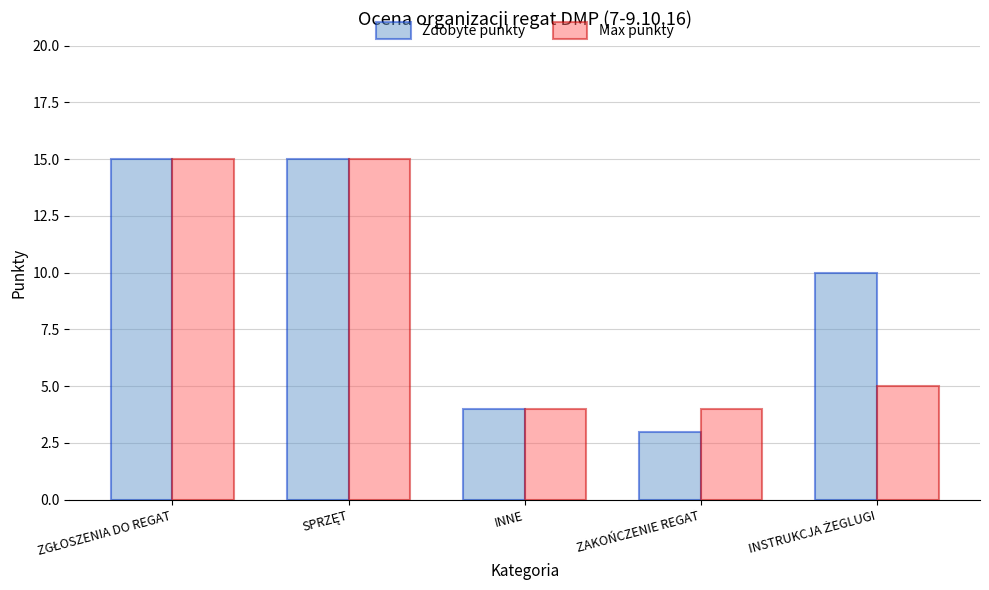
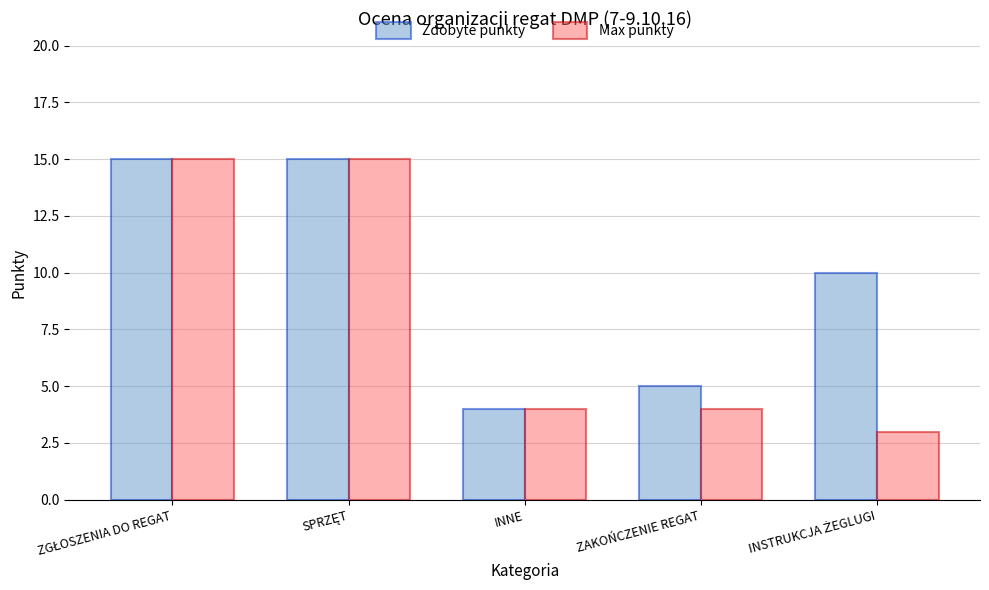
Zdobyte punkty, ZAKOŃCZENIE REGAT: 3 -> 5
Max punkty, INSTRUKCJA ŻEGLUGI: 5 -> 3
